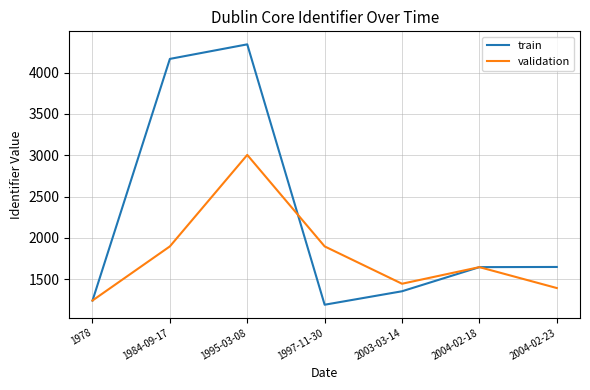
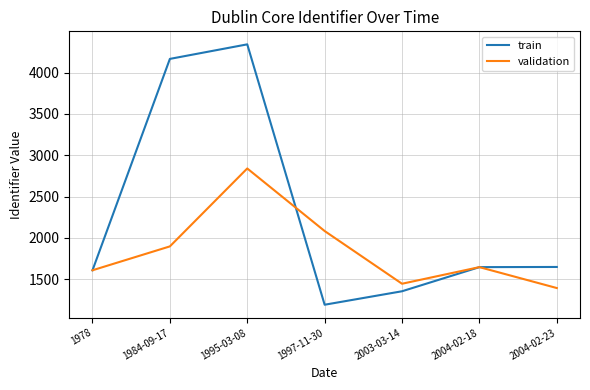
train, 1978: 1200 -> 1600
validation, 1978: 1200 -> 1600
validation, 1995-03-08: 3000 -> 2800
validation, 1997-11-30: 1900 -> 2100
